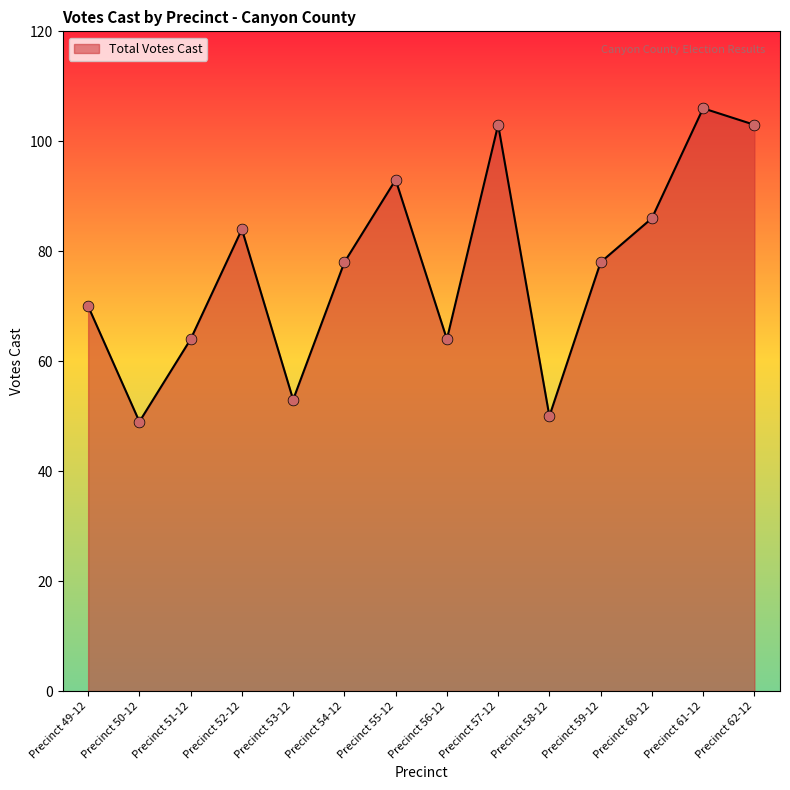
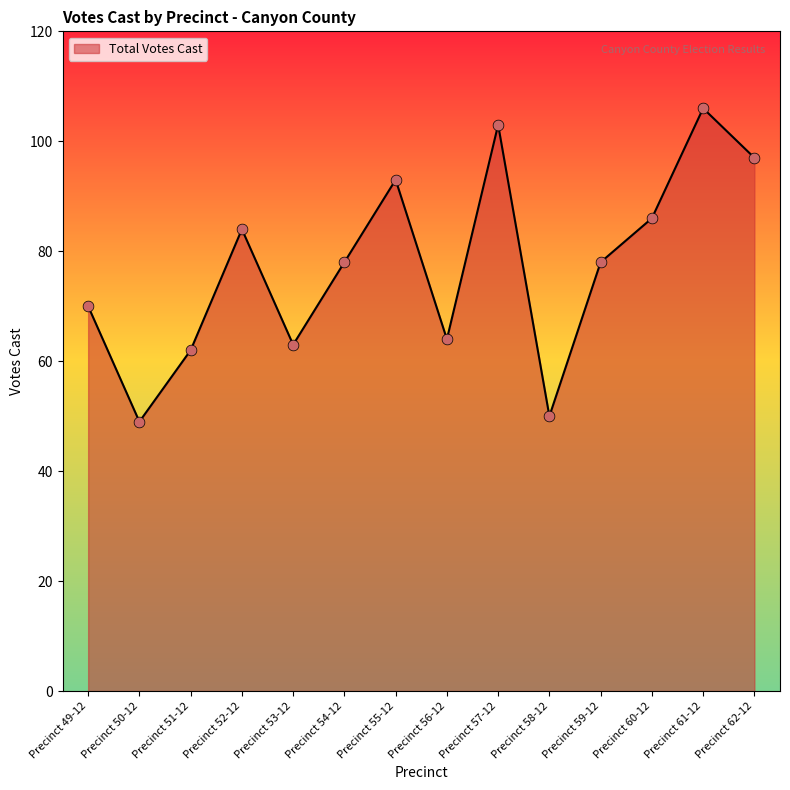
Precinct 51-12: 64 -> 62
Precinct 53-12: 53 -> 63
Precinct 62-12: 103 -> 97
